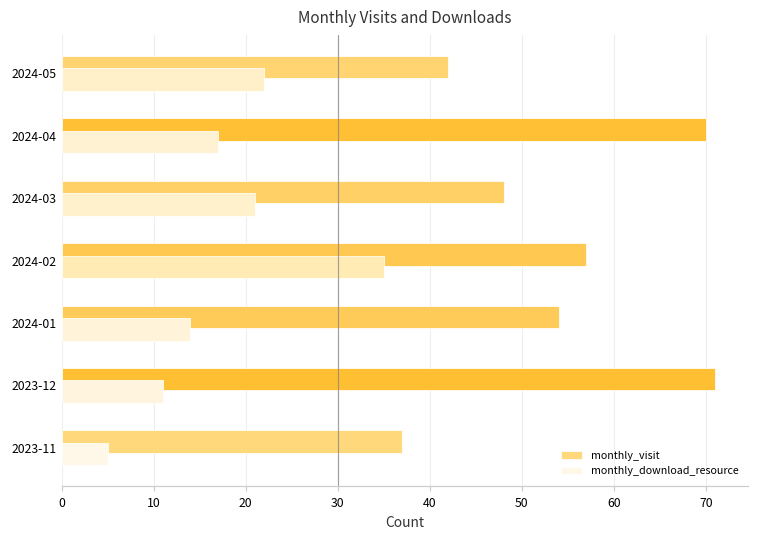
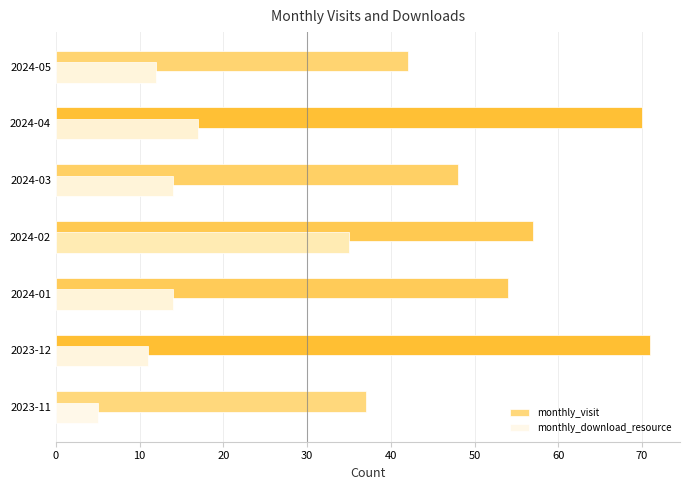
monthly_download_resource, 2024-05: 22 -> 12
monthly_download_resource, 2024-03: 21 -> 14
